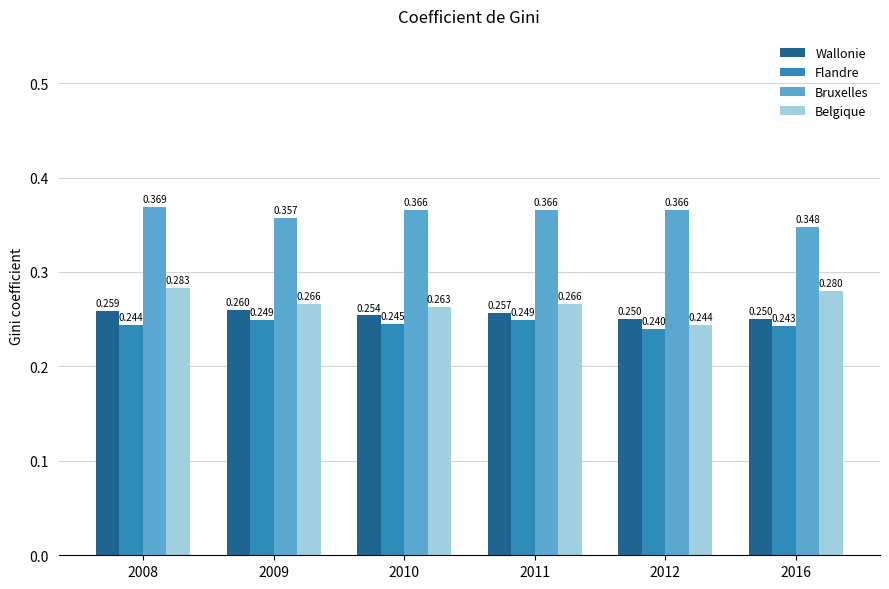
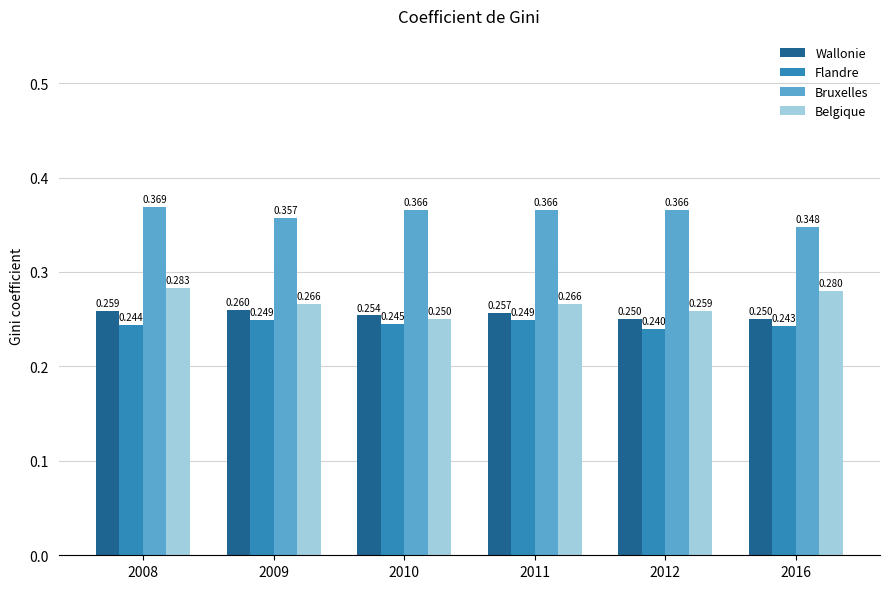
Belgique, 2010: 0.263 -> 0.250
Belgique, 2012: 0.244 -> 0.259
